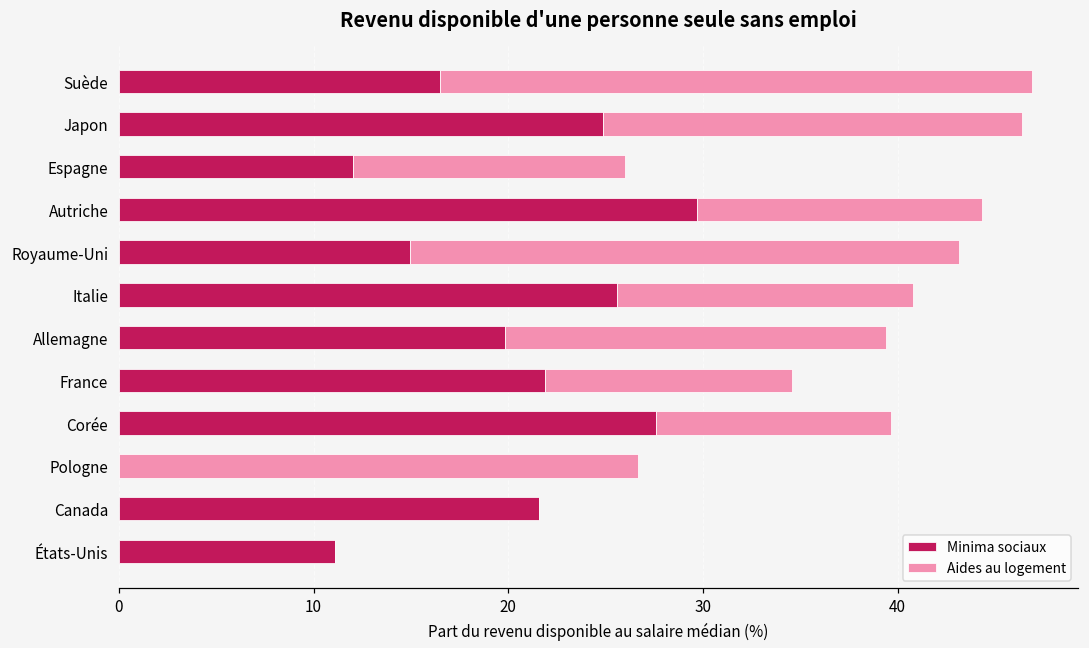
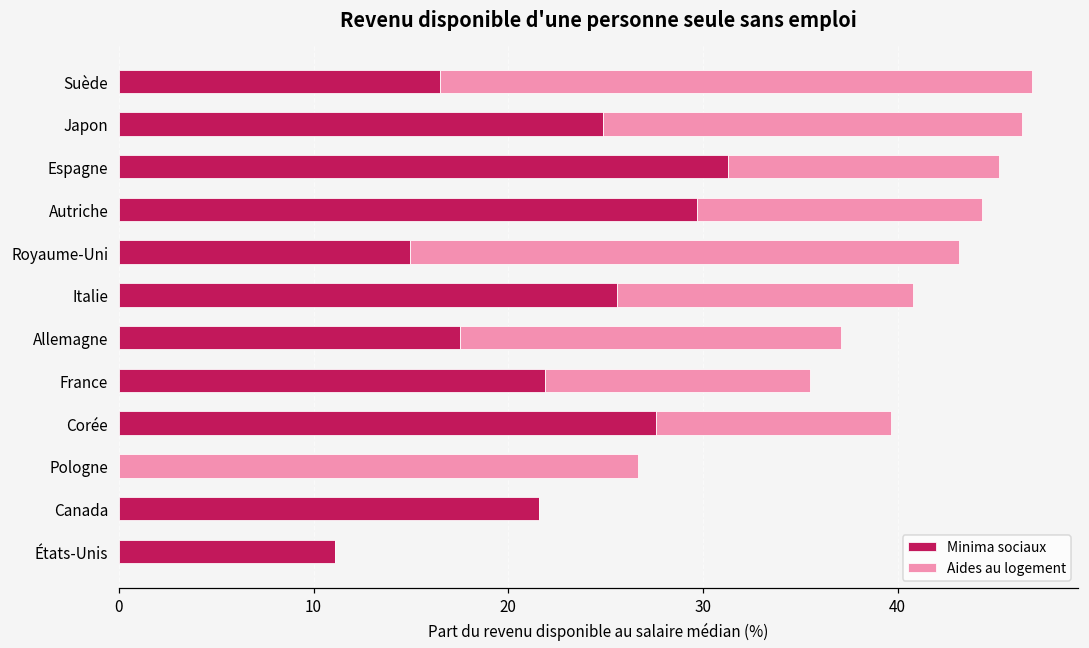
Minima sociaux, Espagne: 12.0 -> 31.3
Minima sociaux, Allemagne: 19.8 -> 17.5
Aides au logement, France: 12.7 -> 13.7
